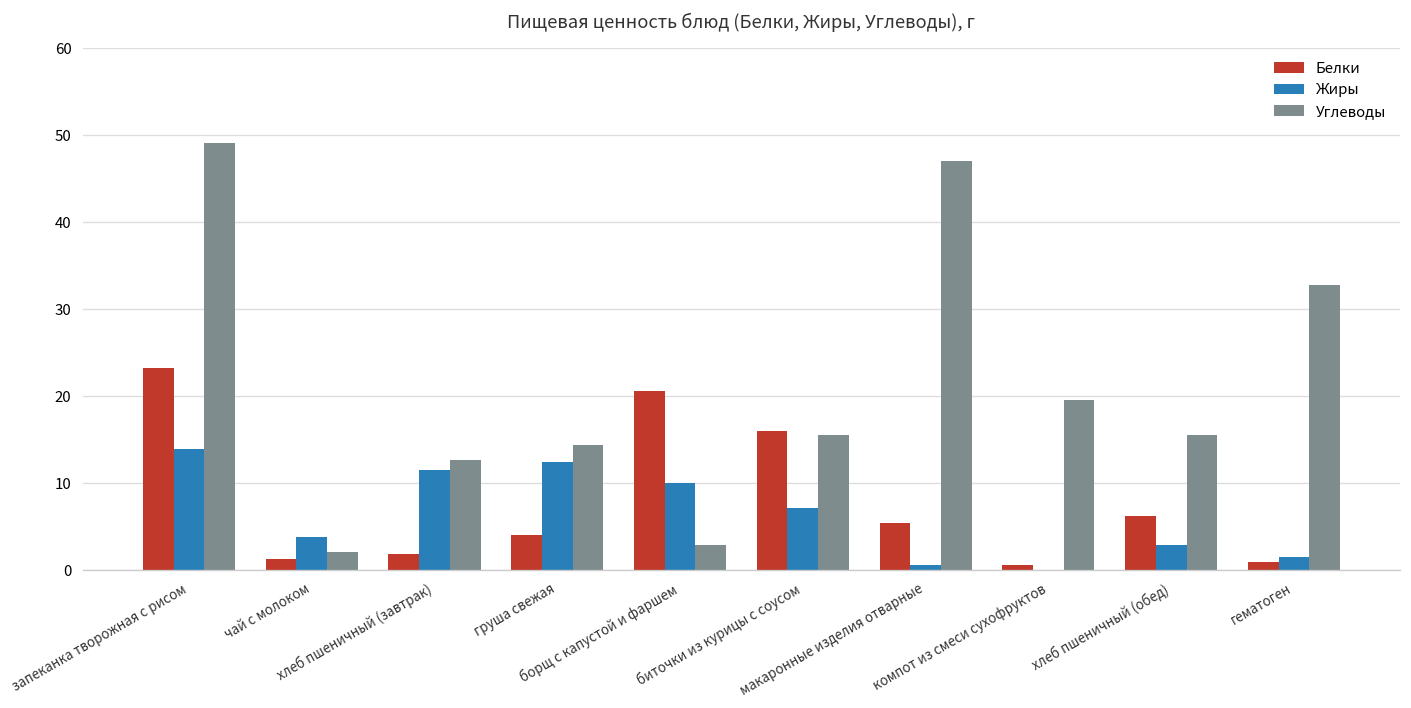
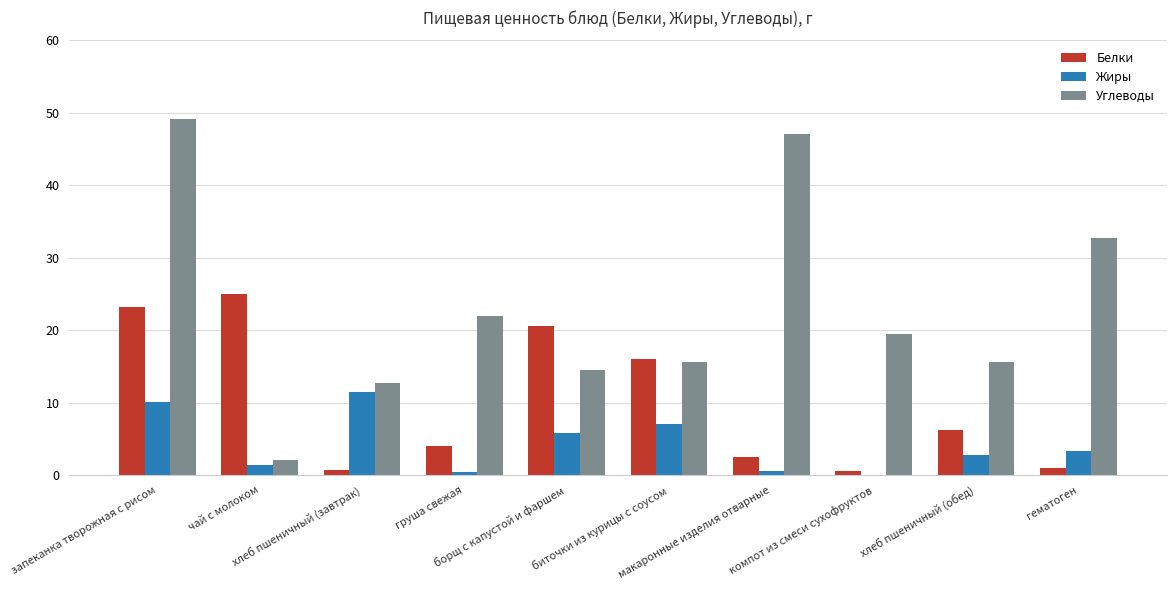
Жиры, запеканка творожная с рисом: 14 -> 10
Белки, чай с молоком: 1 -> 25
Жиры, чай с молоком: 4 -> 1
Белки, хлеб пшеничный (завтрак): 2 -> 1
Жиры, груша свежая: 12 -> 0
Углеводы, груша свежая: 14 -> 22
Жиры, борщ с капустой и фаршем: 10 -> 6
Углеводы, борщ с капустой и фаршем: 3 -> 15
Белки, макаронные изделия отварные: 5 -> 3
Жиры, гематоген: 2 -> 3
